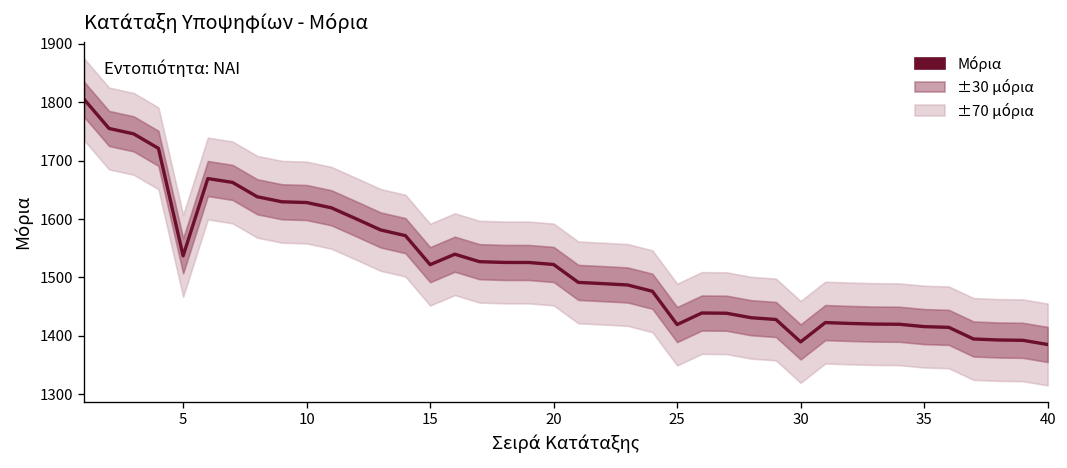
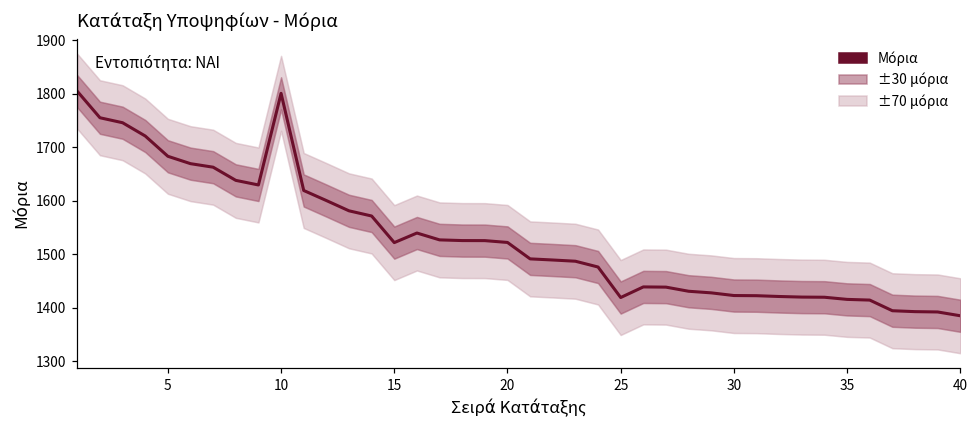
Μόρια, 5: 1540 -> 1680
Μόρια, 10: 1630 -> 1800
Μόρια, 30: 1390 -> 1420
